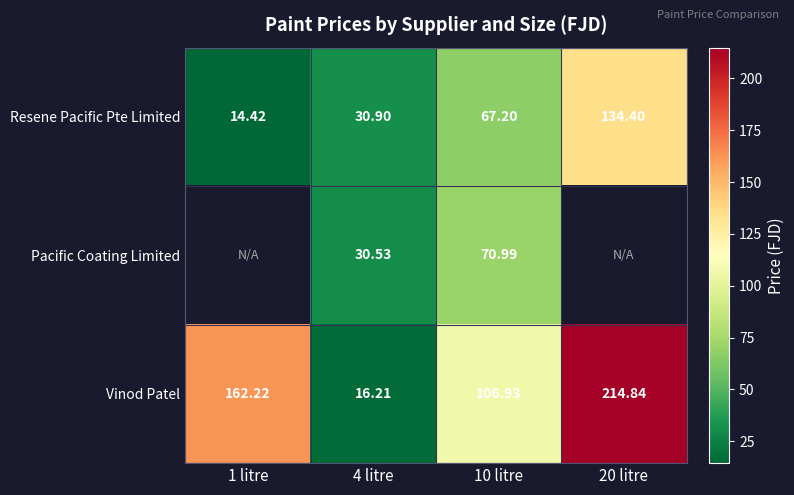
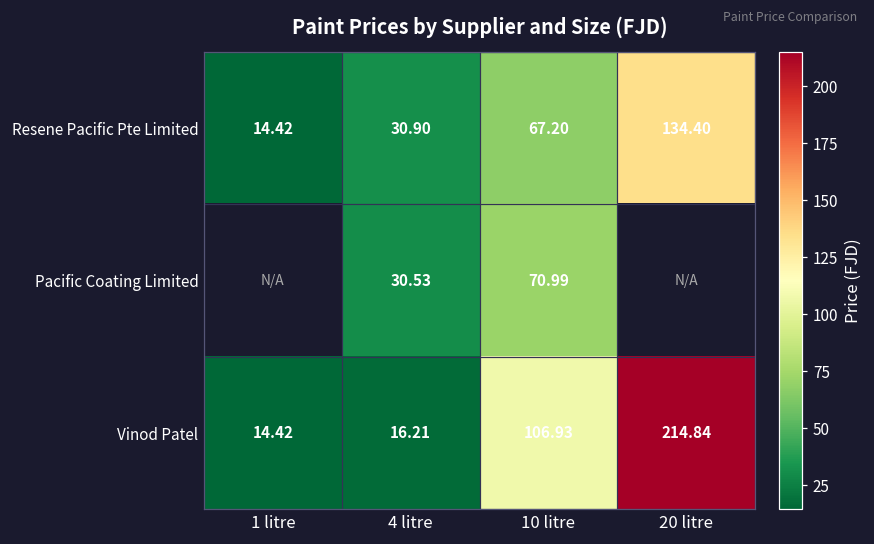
Vinod Patel, 1 litre: 162.22 -> 14.42
